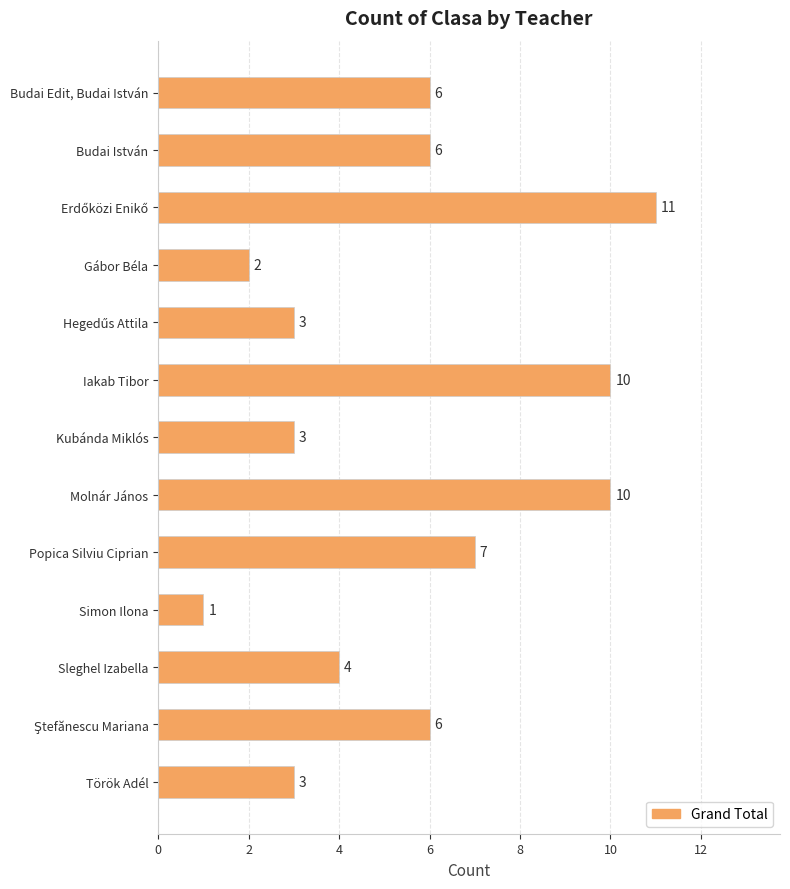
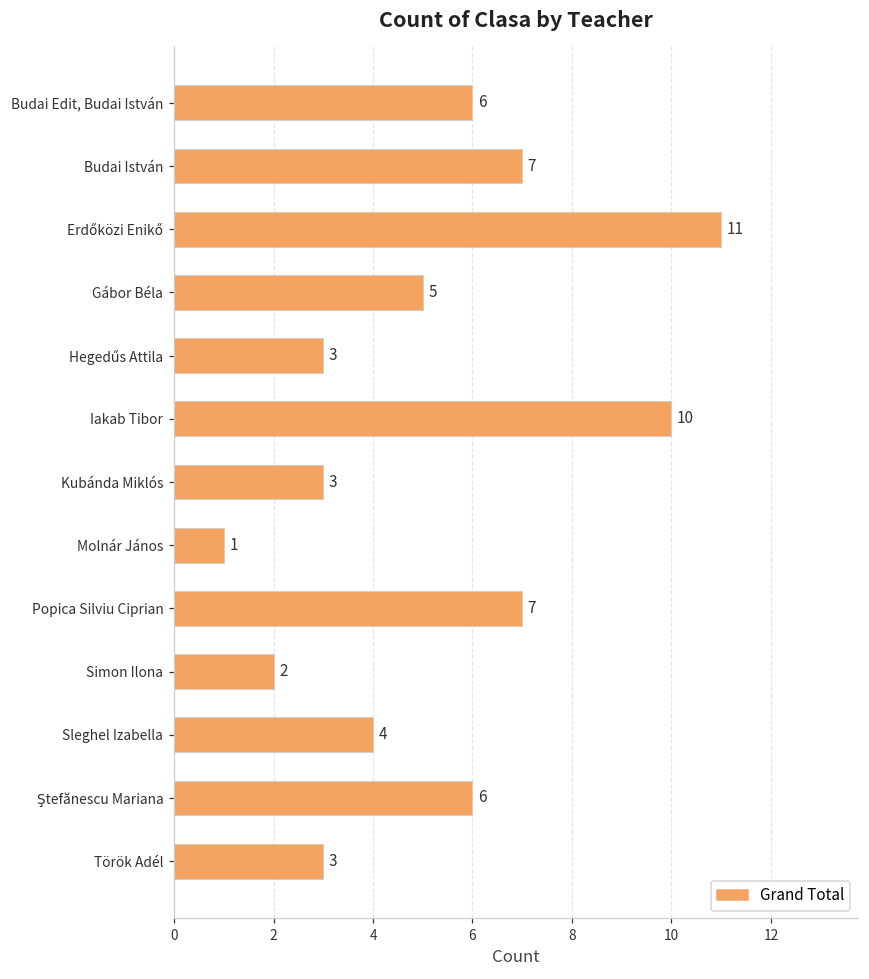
Budai István: 6 -> 7
Gábor Béla: 2 -> 5
Molnár János: 10 -> 1
Simon Ilona: 1 -> 2
